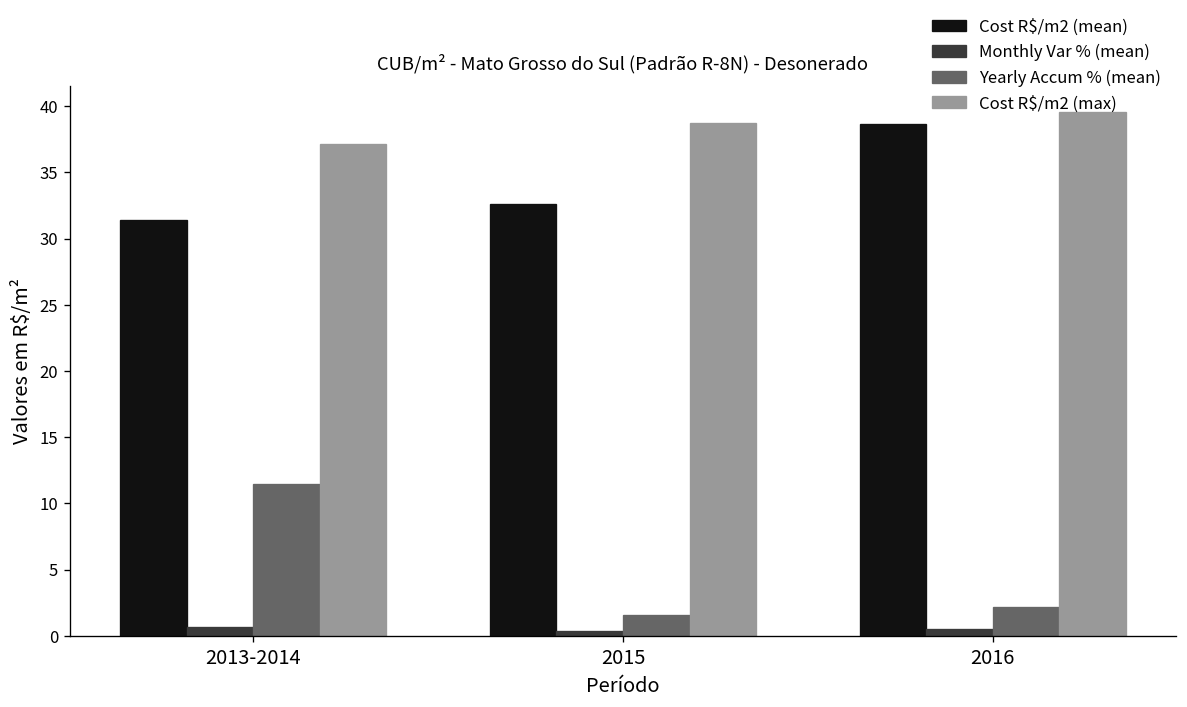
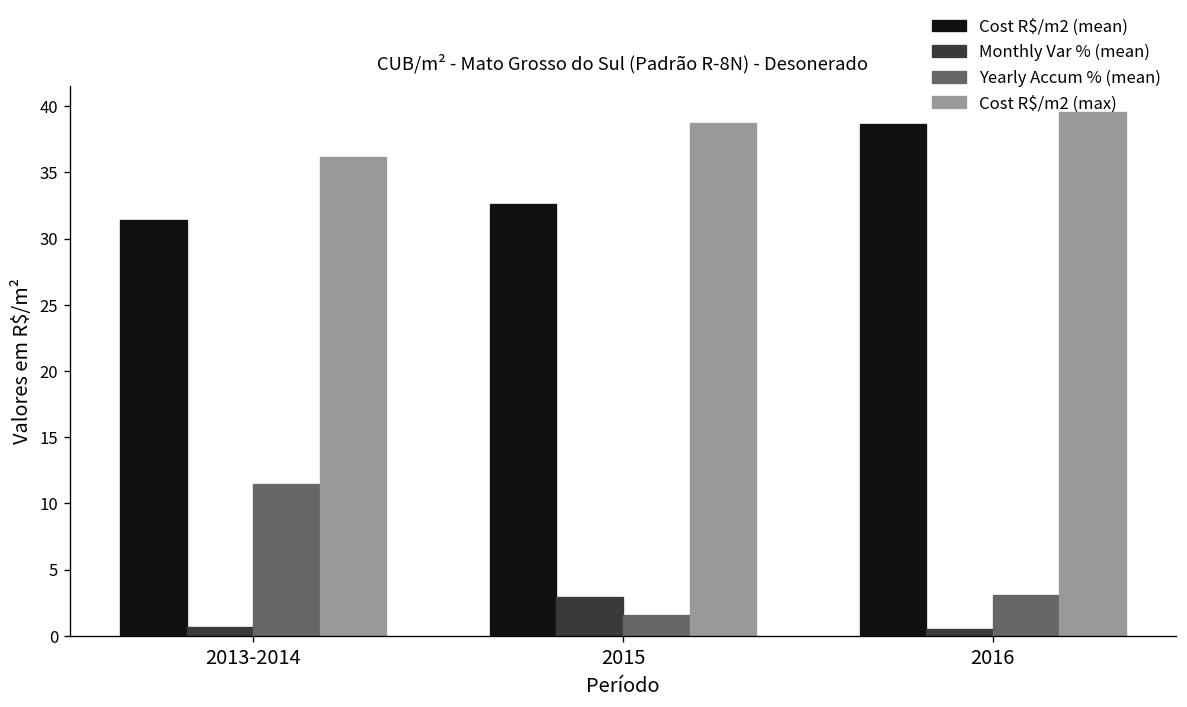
Cost R$/m2 (max), 2013-2014: 37.2 -> 36.1
Monthly Var % (mean), 2015: 0.4 -> 2.9
Yearly Accum % (mean), 2016: 2.2 -> 3.1
